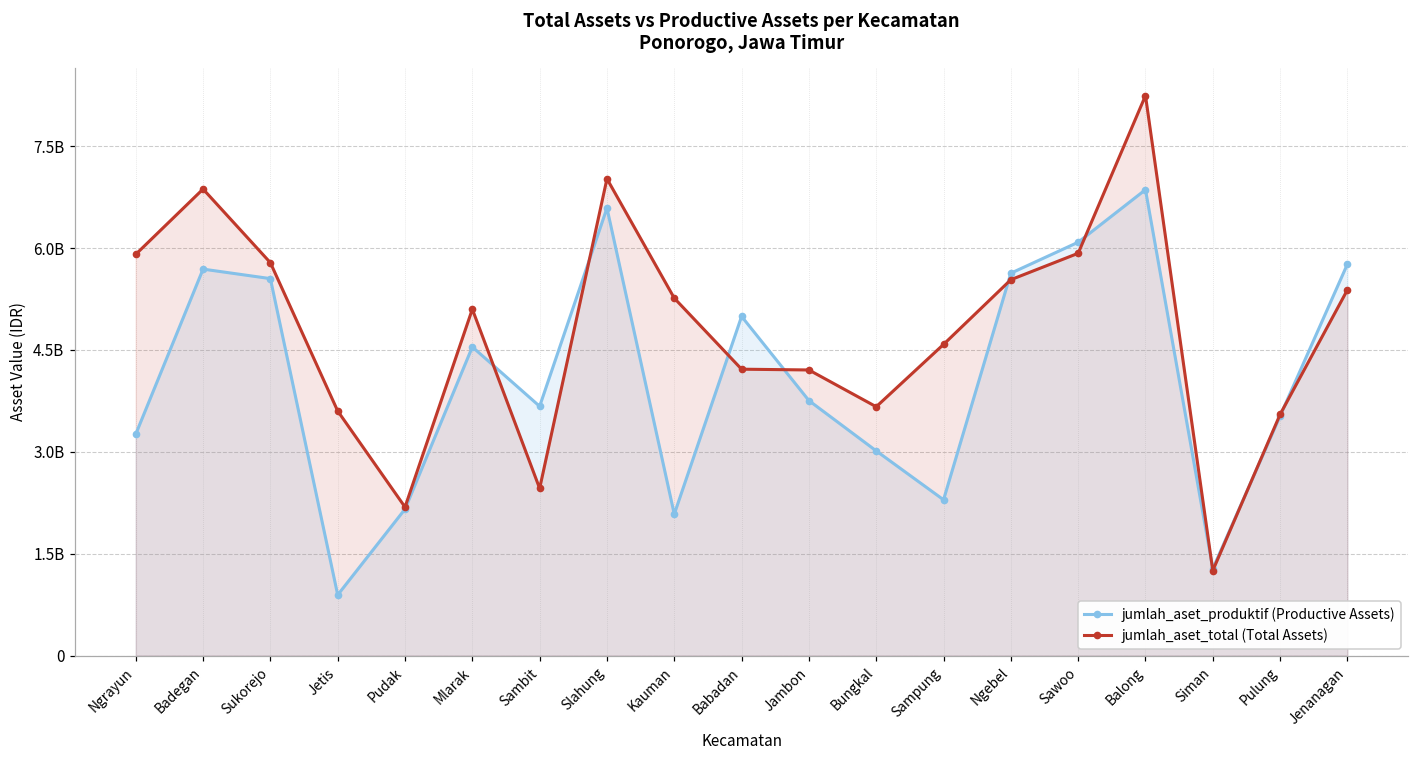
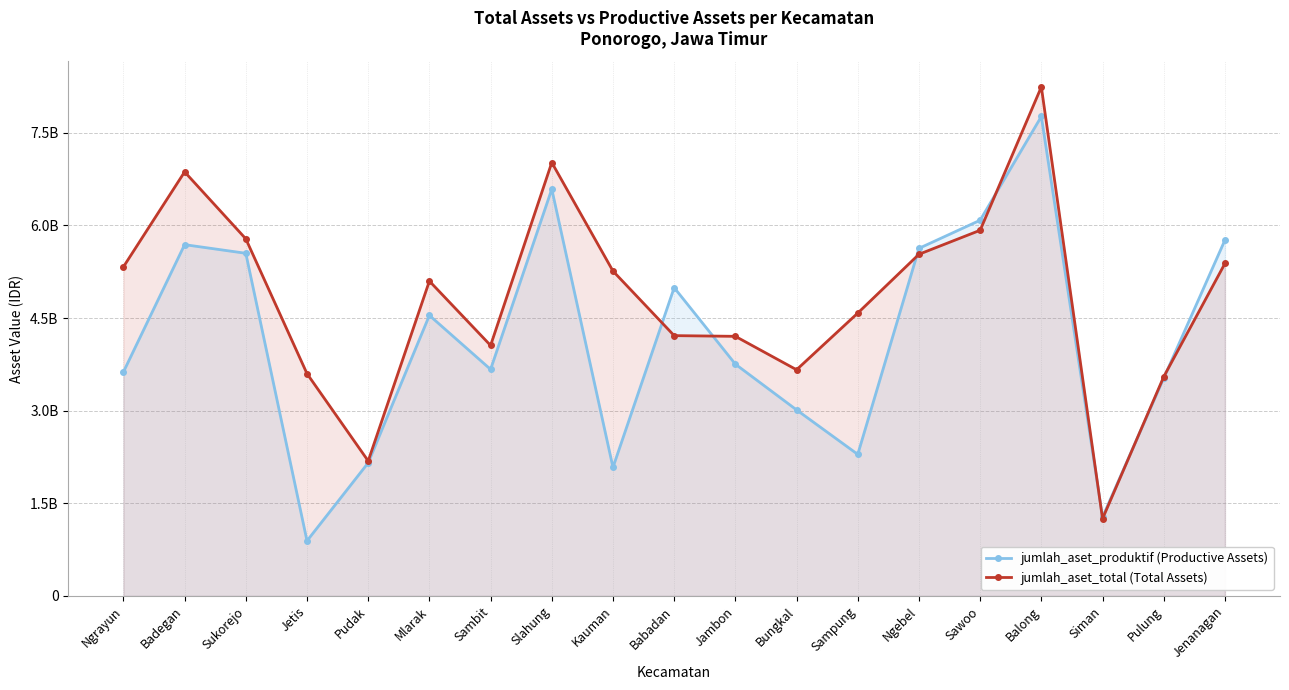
jumlah_aset_produktif (Productive Assets), Ngrayun: 3300000000 -> 3600000000
jumlah_aset_total (Total Assets), Ngrayun: 5900000000 -> 5300000000
jumlah_aset_total (Total Assets), Sambit: 2500000000 -> 4100000000
jumlah_aset_produktif (Productive Assets), Balong: 6900000000 -> 7800000000
